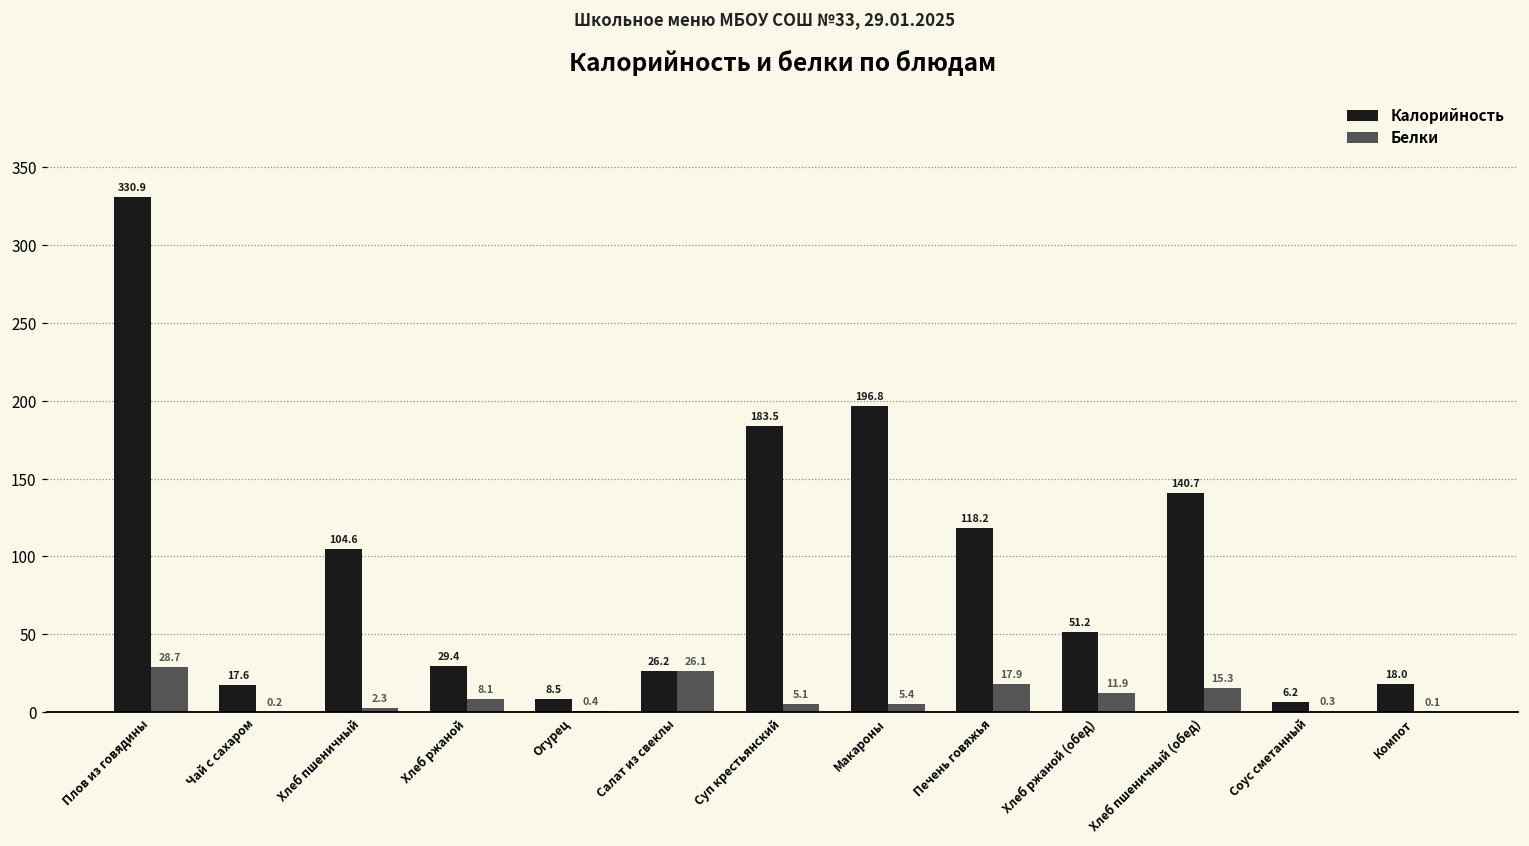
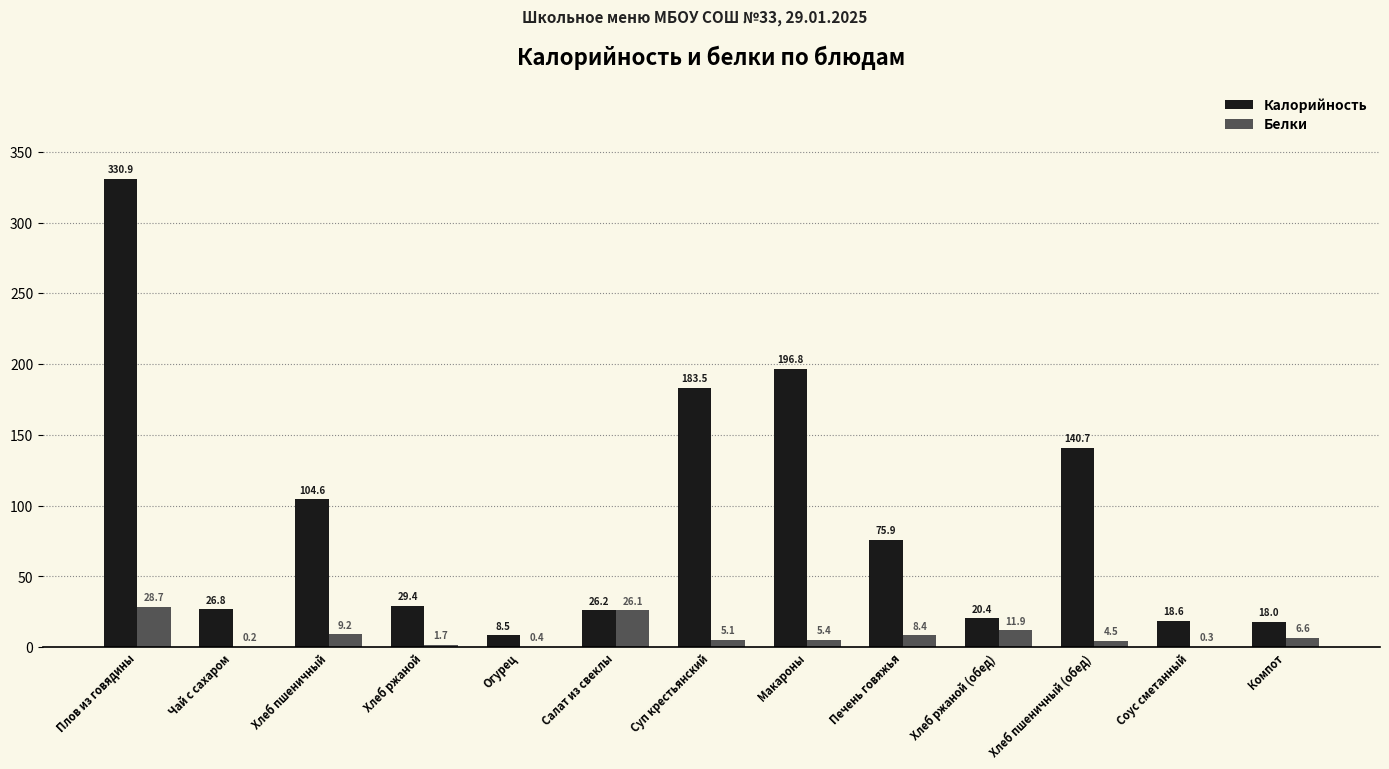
Калорийность, Чай с сахаром: 17.6 -> 26.8
Белки, Хлеб пшеничный: 2.3 -> 9.2
Белки, Хлеб ржаной: 8.1 -> 1.7
Калорийность, Печень говяжья: 118.2 -> 75.9
Белки, Печень говяжья: 17.9 -> 8.4
Калорийность, Хлеб ржаной (обед): 51.2 -> 20.4
Белки, Хлеб пшеничный (обед): 15.3 -> 4.5
Калорийность, Соус сметанный: 6.2 -> 18.6
Белки, Компот: 0.1 -> 6.6
